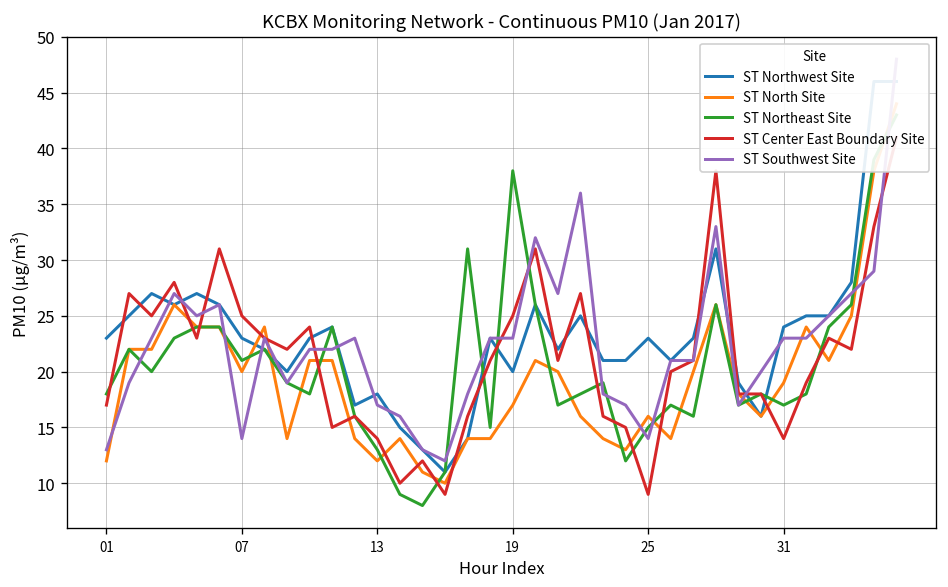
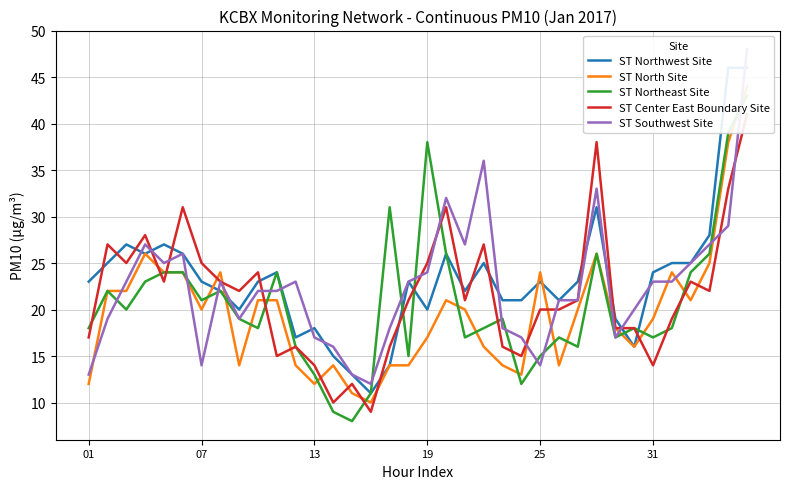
ST Southwest Site, 19: 23 -> 24
ST North Site, 25: 16 -> 24
ST Center East Boundary Site, 25: 9 -> 20
